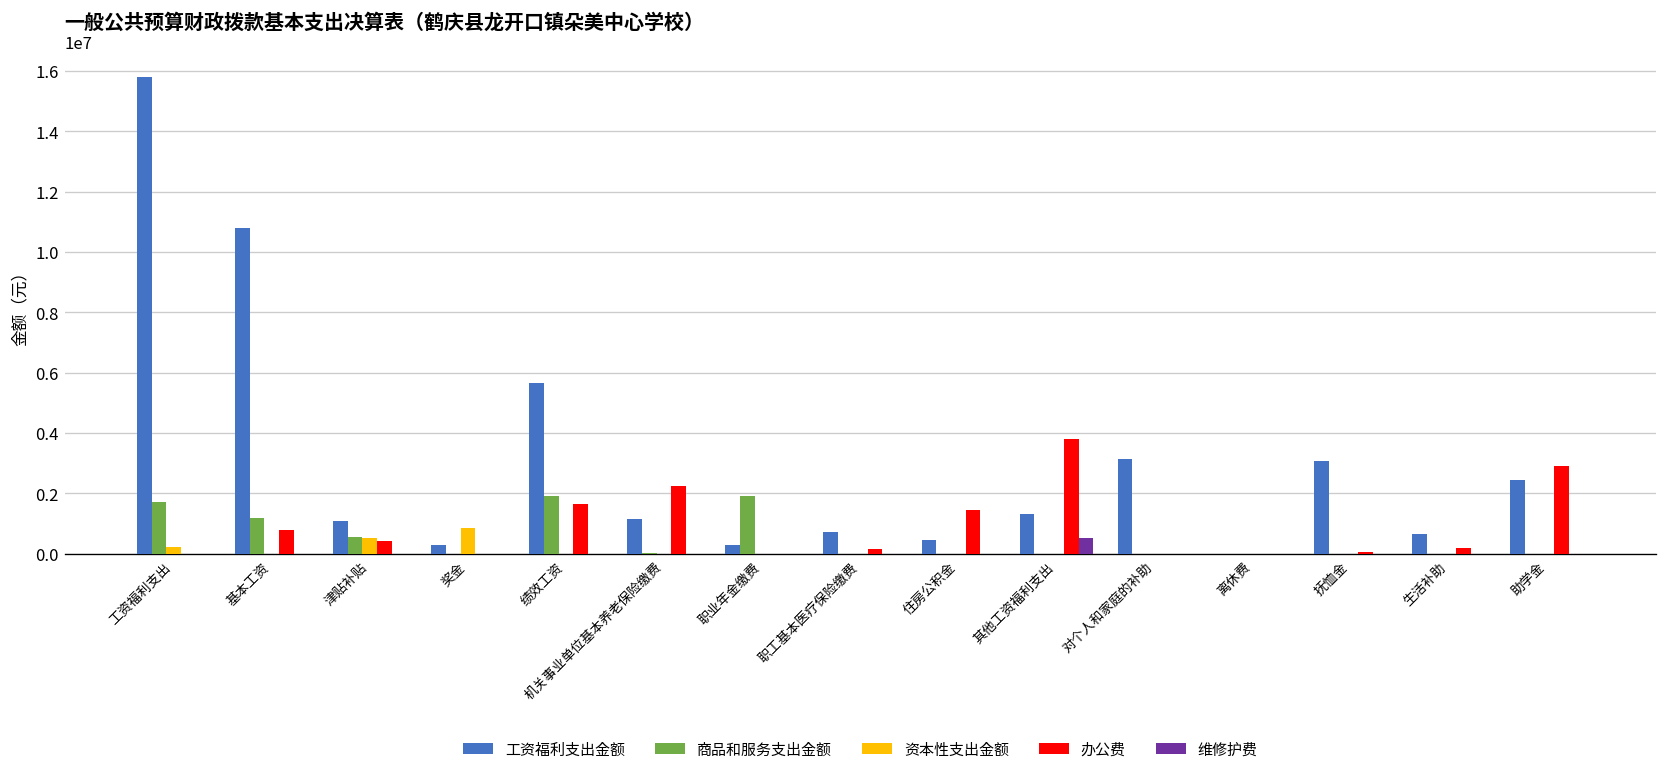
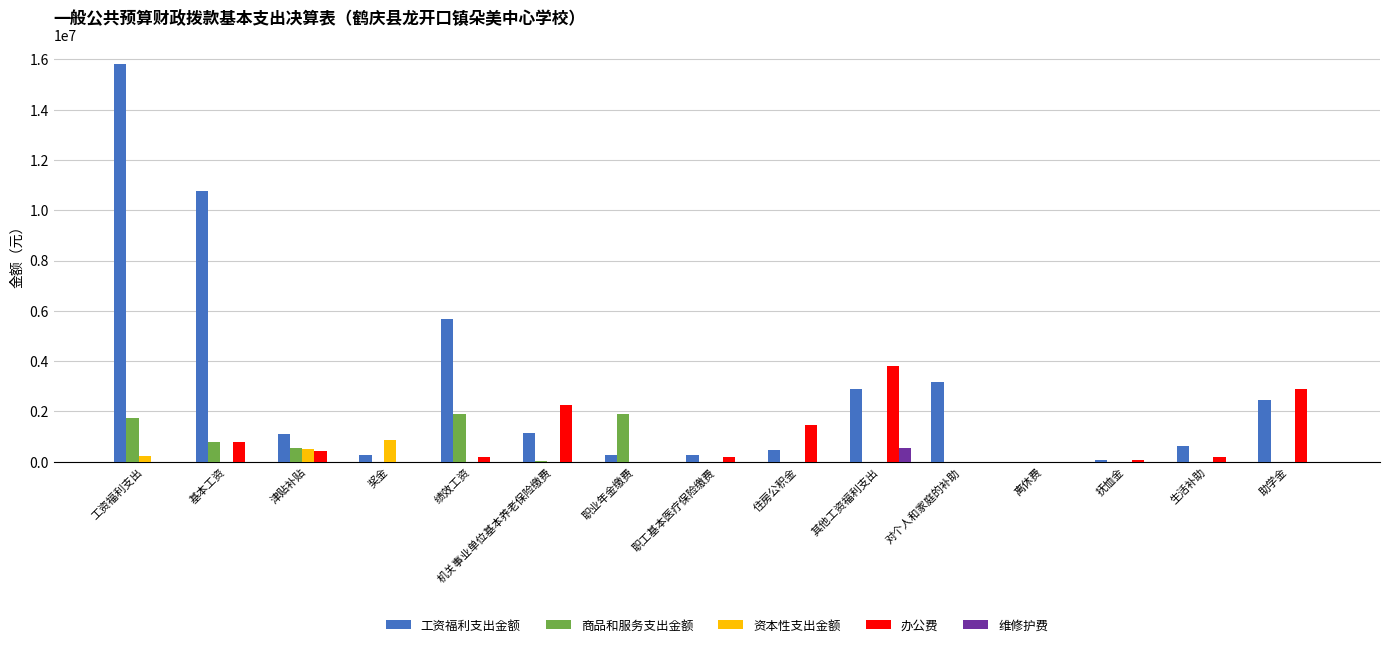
商品和服务支出金额, 基本工资: 1200000 -> 800000
办公费, 绩效工资: 1600000 -> 200000
工资福利支出金额, 职工基本医疗保险缴费: 700000 -> 300000
工资福利支出金额, 其他工资福利支出: 1300000 -> 2900000
工资福利支出金额, 抚恤金: 3100000 -> 100000
